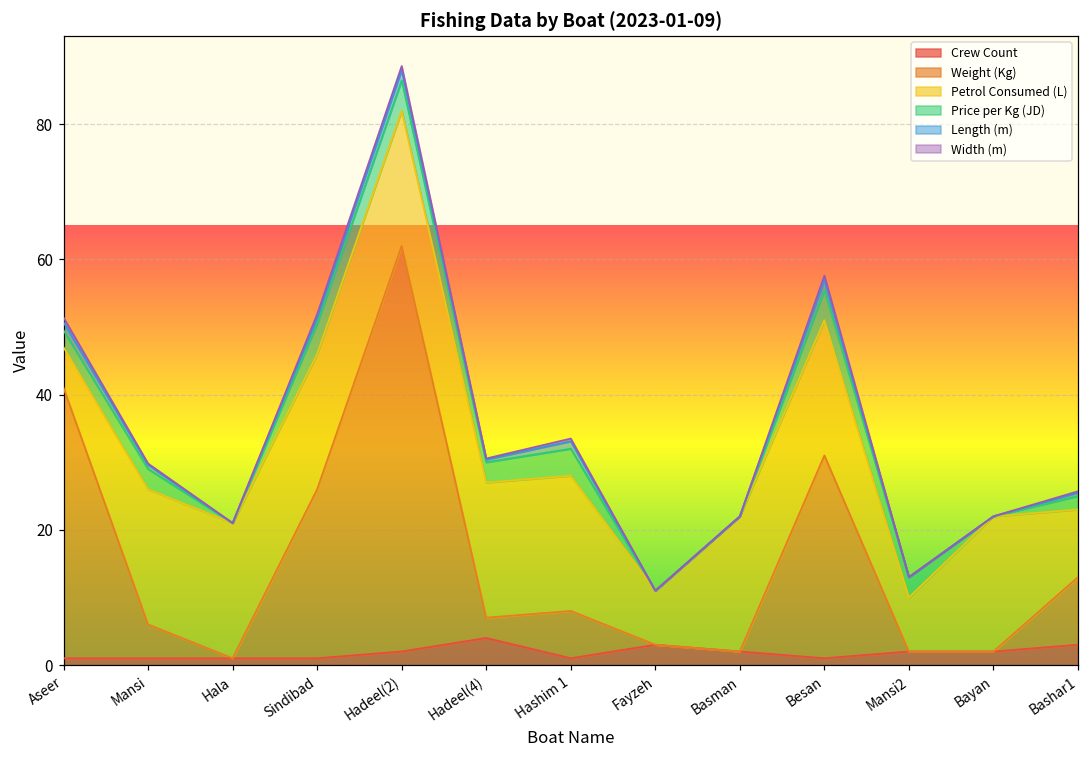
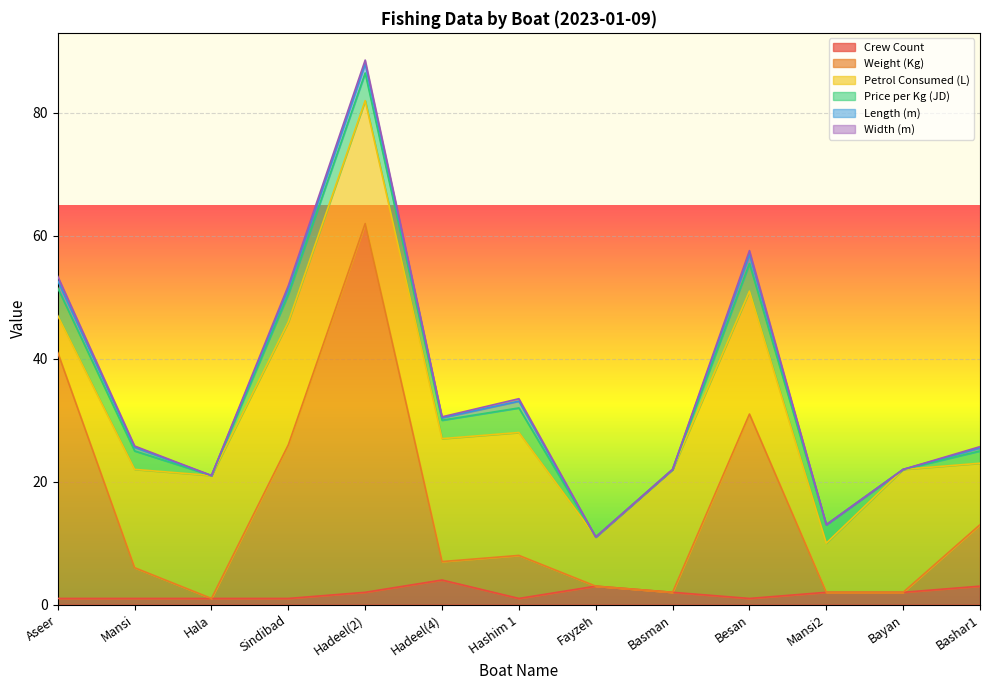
Price per Kg (JD), Aseer: 3 -> 5
Petrol Consumed (L), Mansi: 20 -> 16
